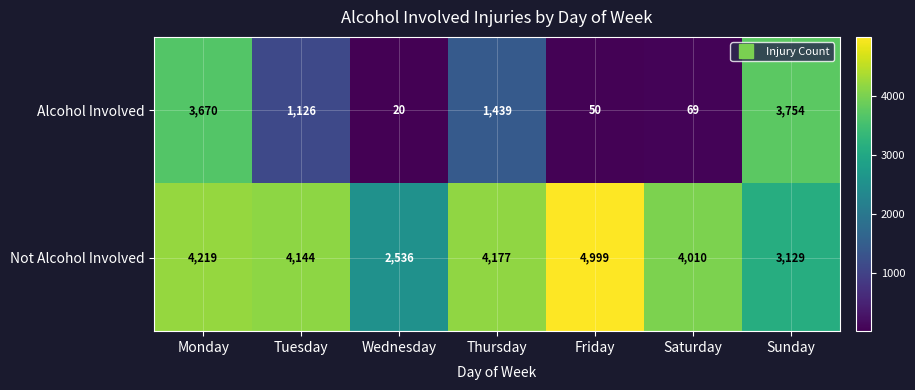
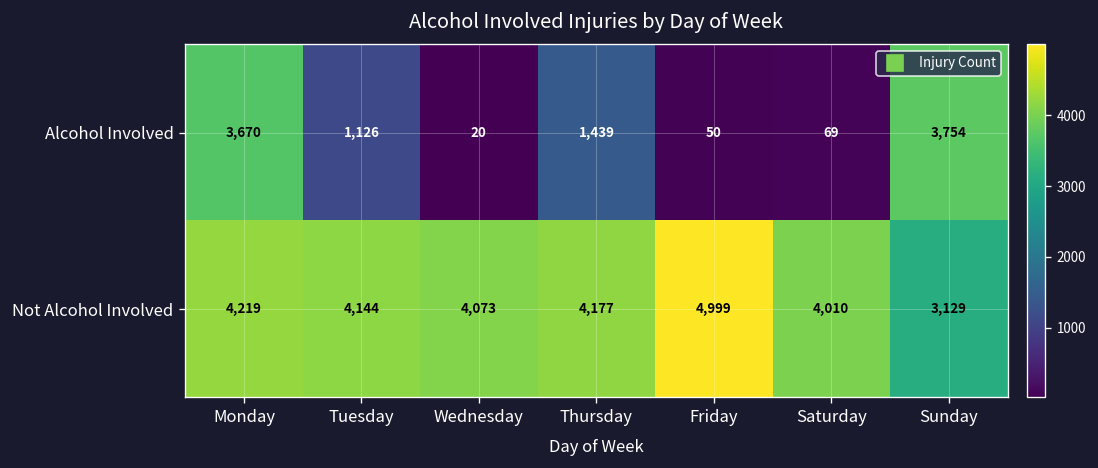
Not Alcohol Involved, Wednesday: 2,536 -> 4,073
